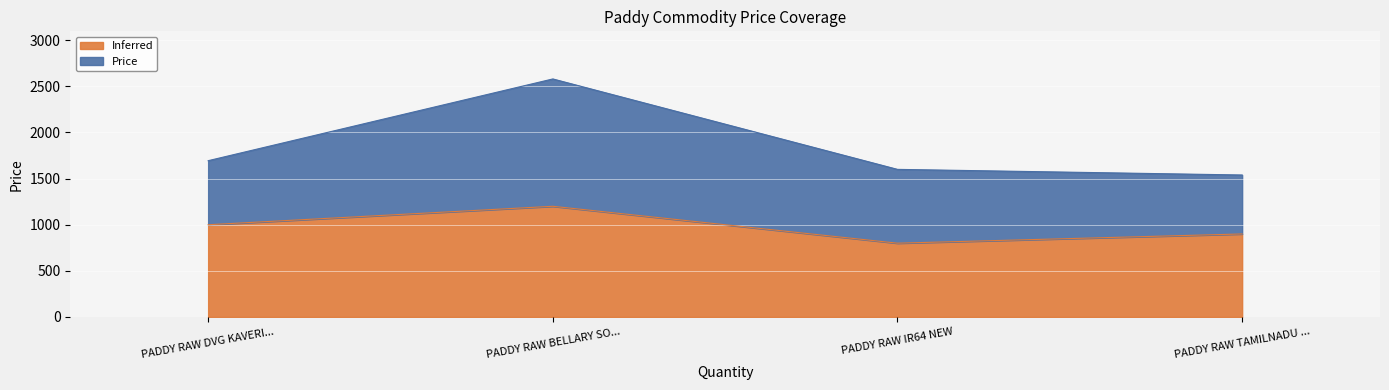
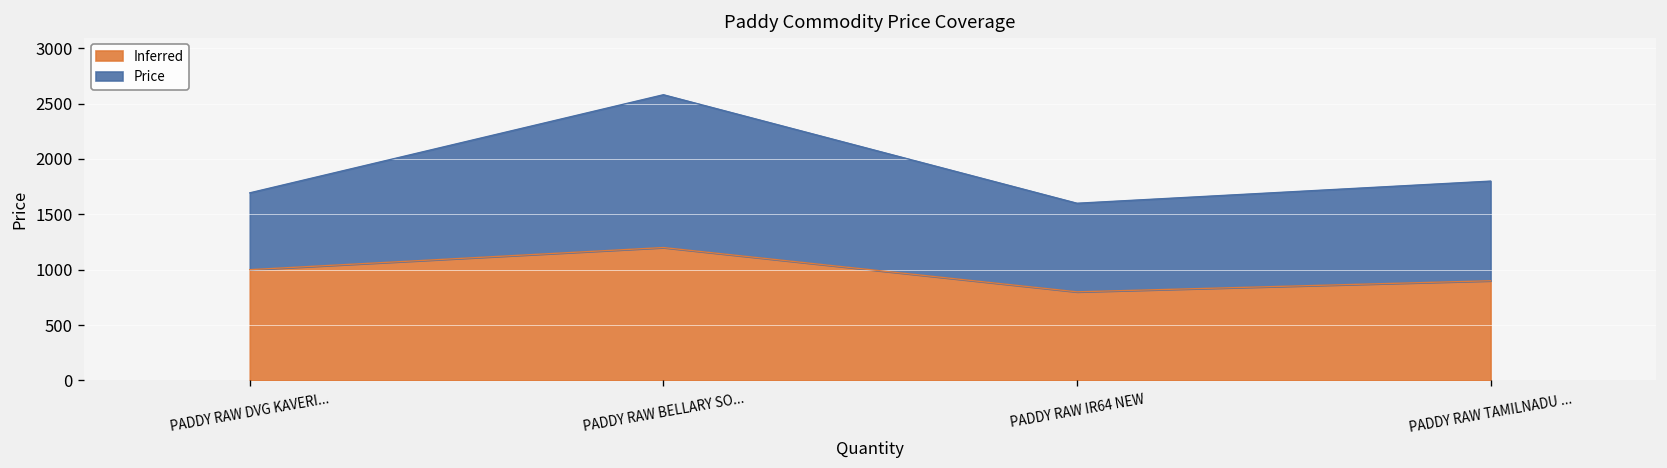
Price, PADDY RAW TAMILNADU ...: 1500 -> 1800
